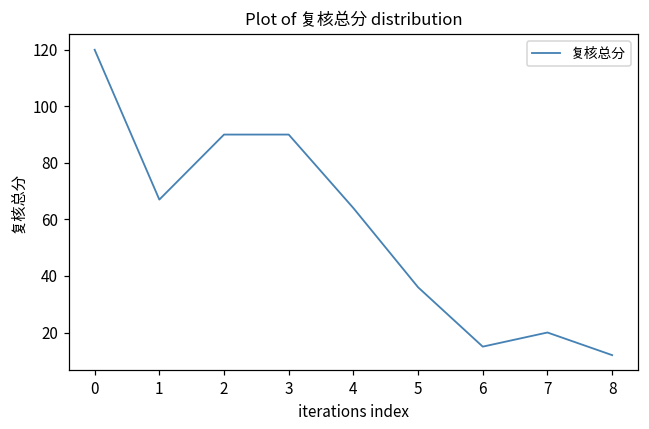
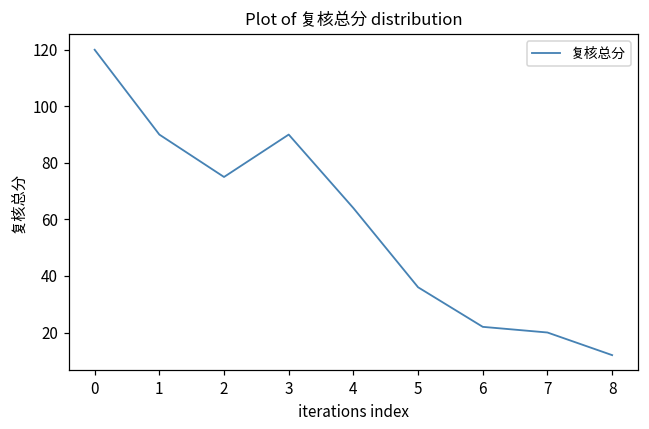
1: 67 -> 90
2: 90 -> 75
6: 15 -> 22
